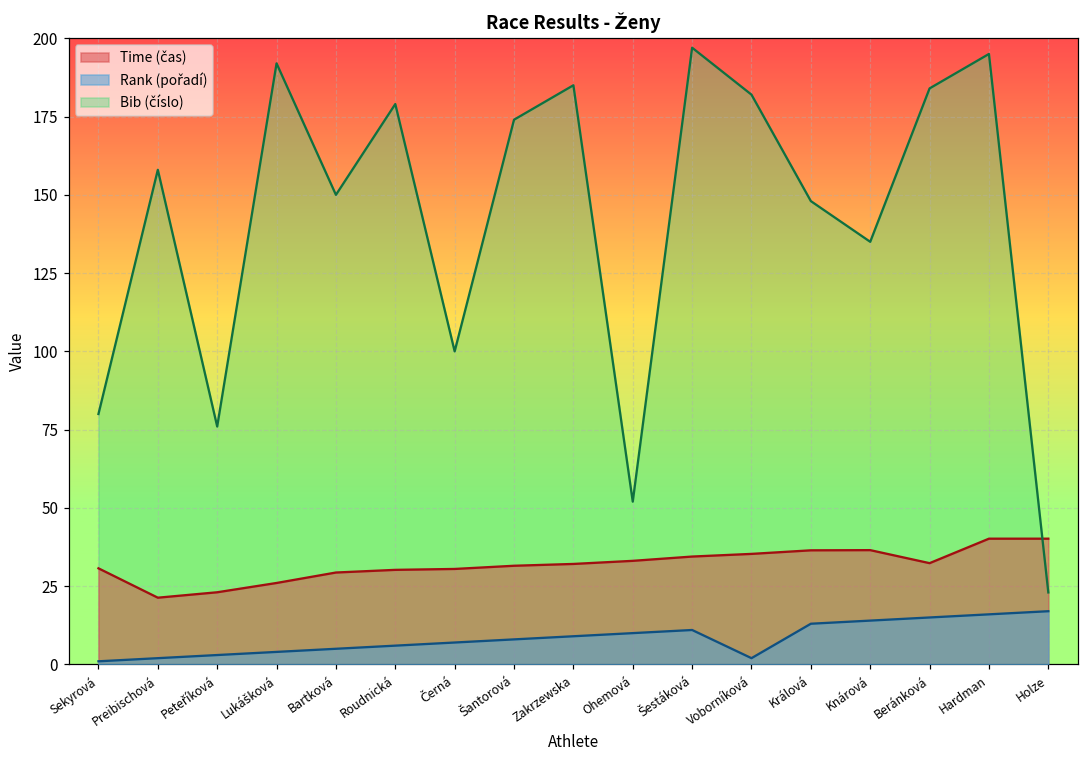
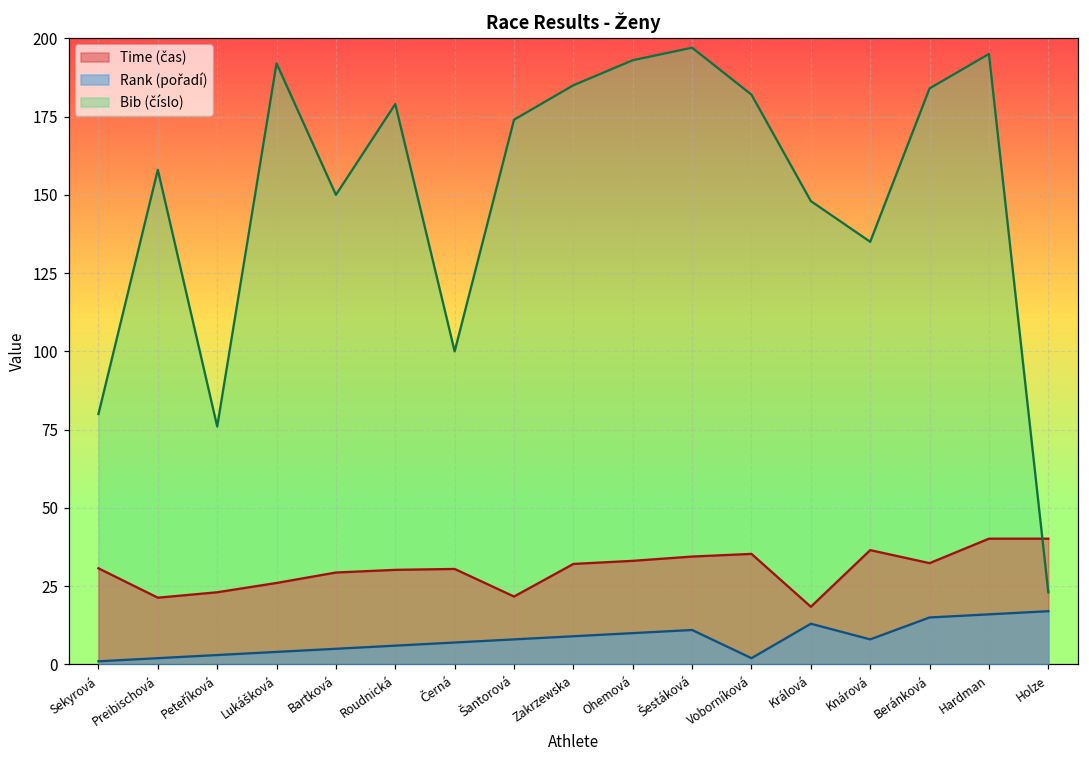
Time (čas), Šantorová: 32 -> 22
Bib (číslo), Ohemová: 52 -> 193
Time (čas), Králová: 36 -> 18
Rank (pořadí), Knárová: 14 -> 8
